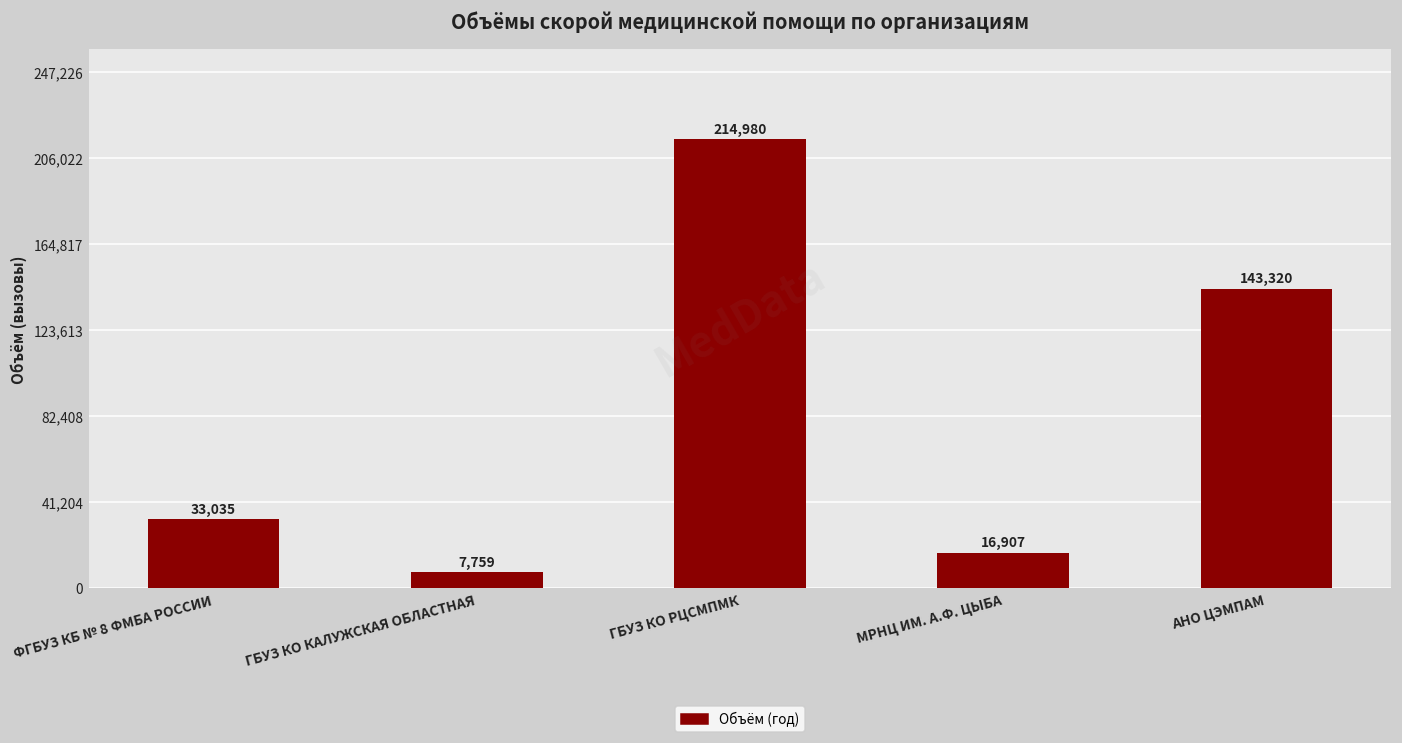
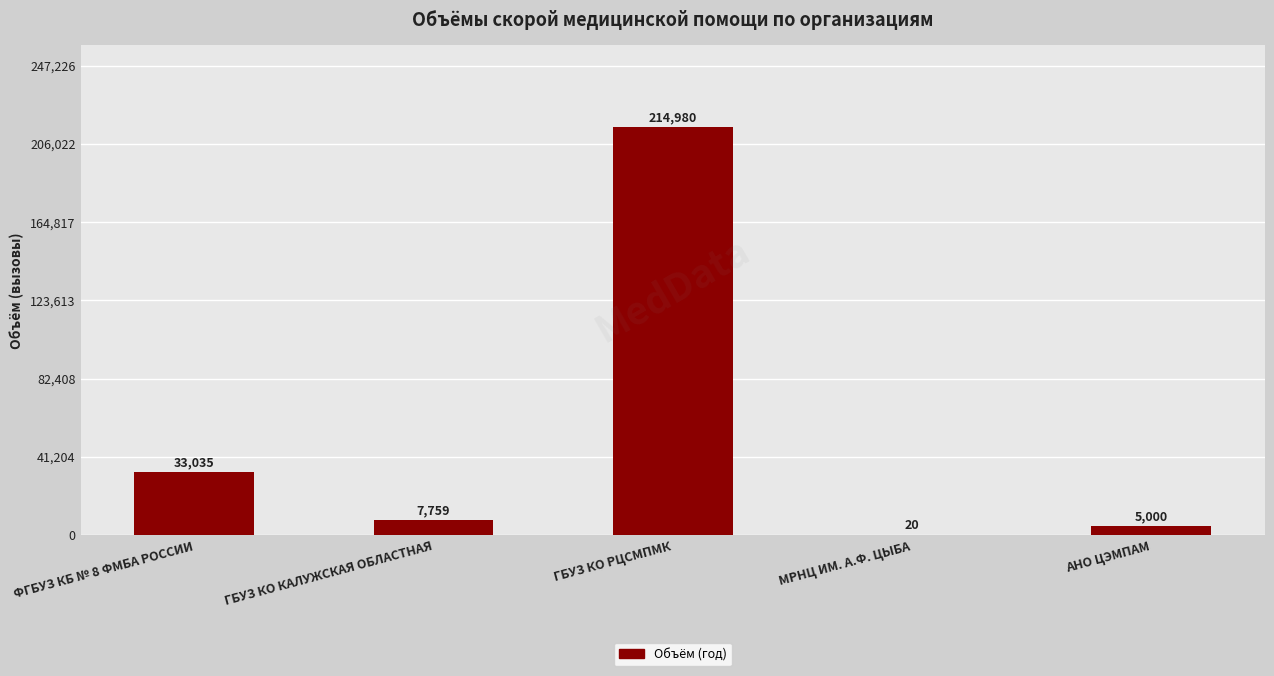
МРНЦ ИМ. А.Ф. ЦЫБА: 16,907 -> 20
АНО ЦЭМПАМ: 143,320 -> 5,000
